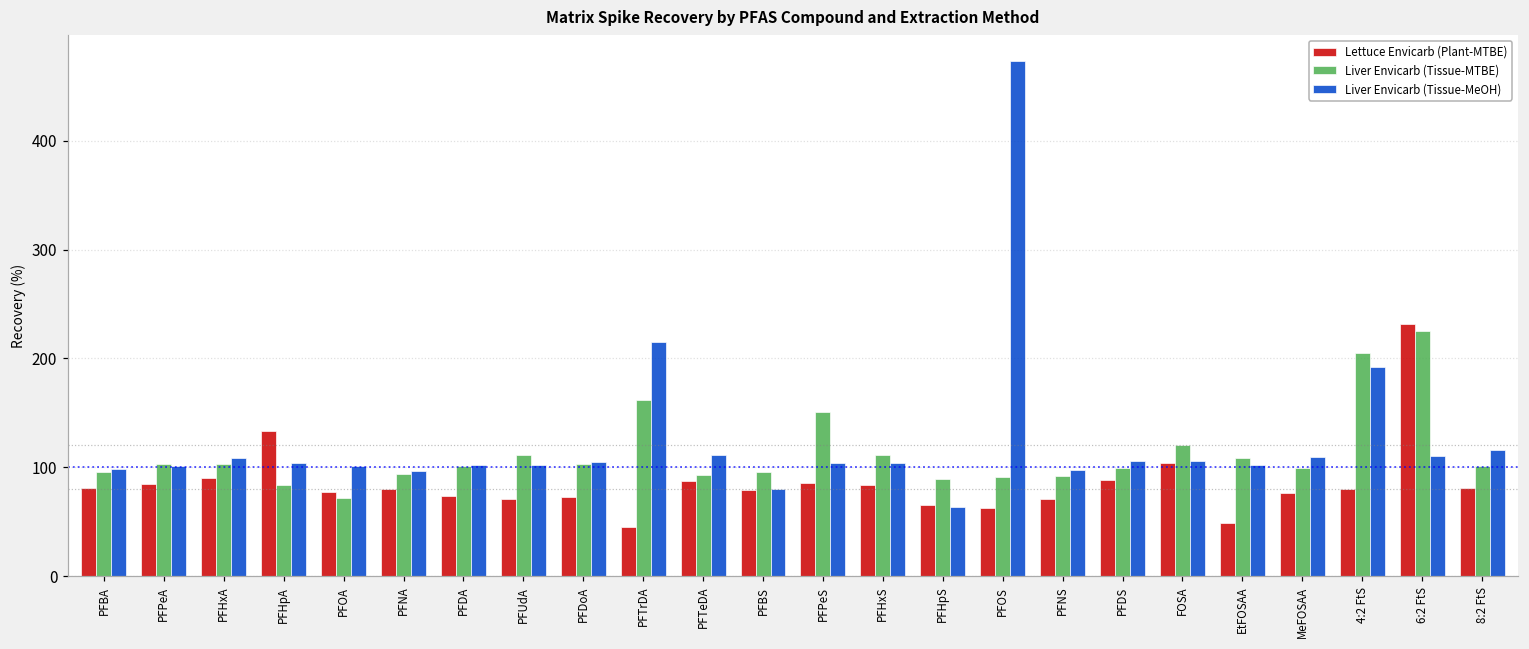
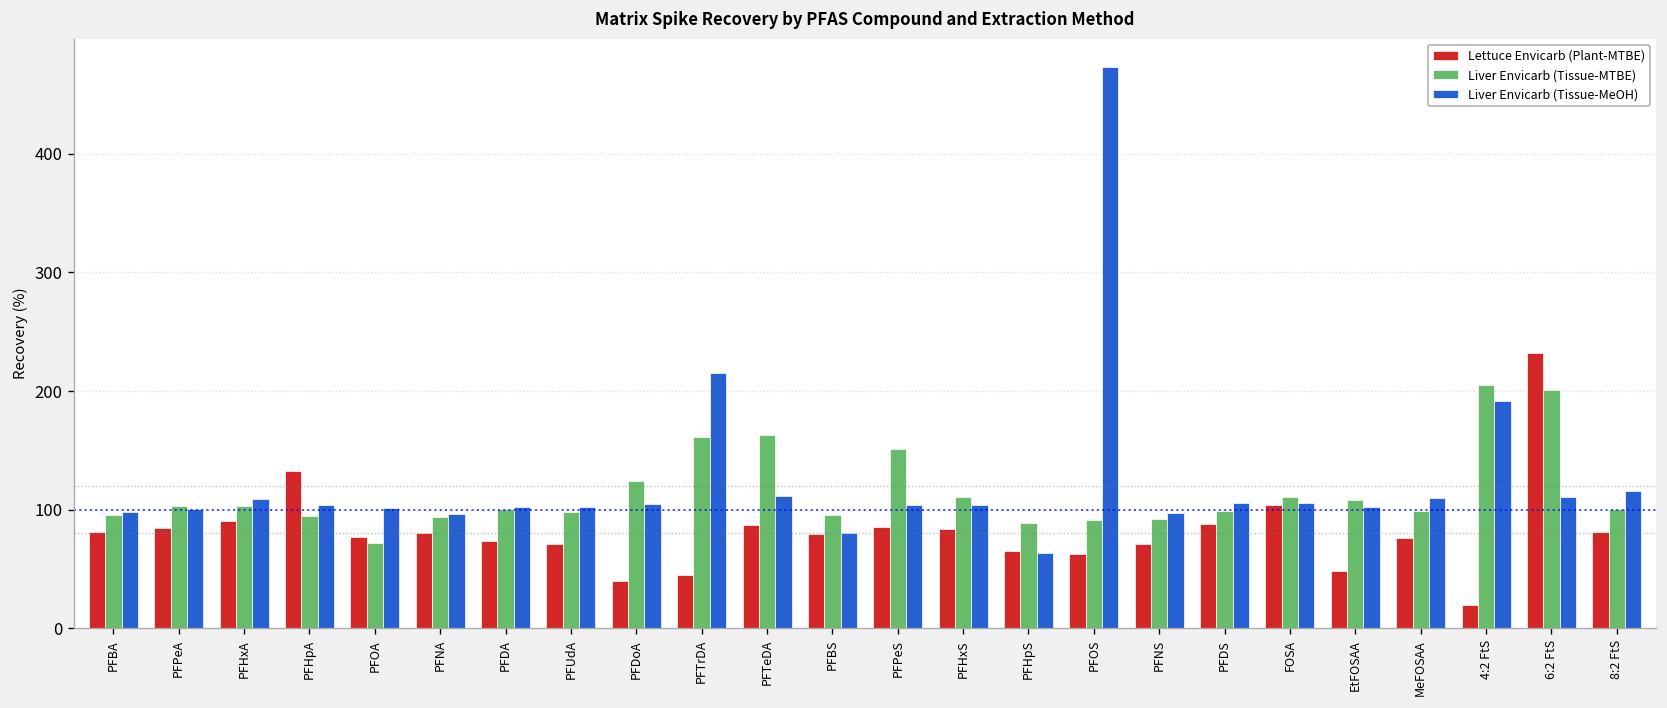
Liver Envicarb (Tissue-MTBE), PFHpA: 80 -> 90
Liver Envicarb (Tissue-MTBE), PFUdA: 110 -> 100
Lettuce Envicarb (Plant-MTBE), PFDoA: 70 -> 40
Liver Envicarb (Tissue-MTBE), PFDoA: 100 -> 120
Liver Envicarb (Tissue-MTBE), PFTeDA: 90 -> 160
Liver Envicarb (Tissue-MTBE), FOSA: 120 -> 110
Lettuce Envicarb (Plant-MTBE), 4:2 FtS: 80 -> 20
Liver Envicarb (Tissue-MTBE), 6:2 FtS: 230 -> 200
